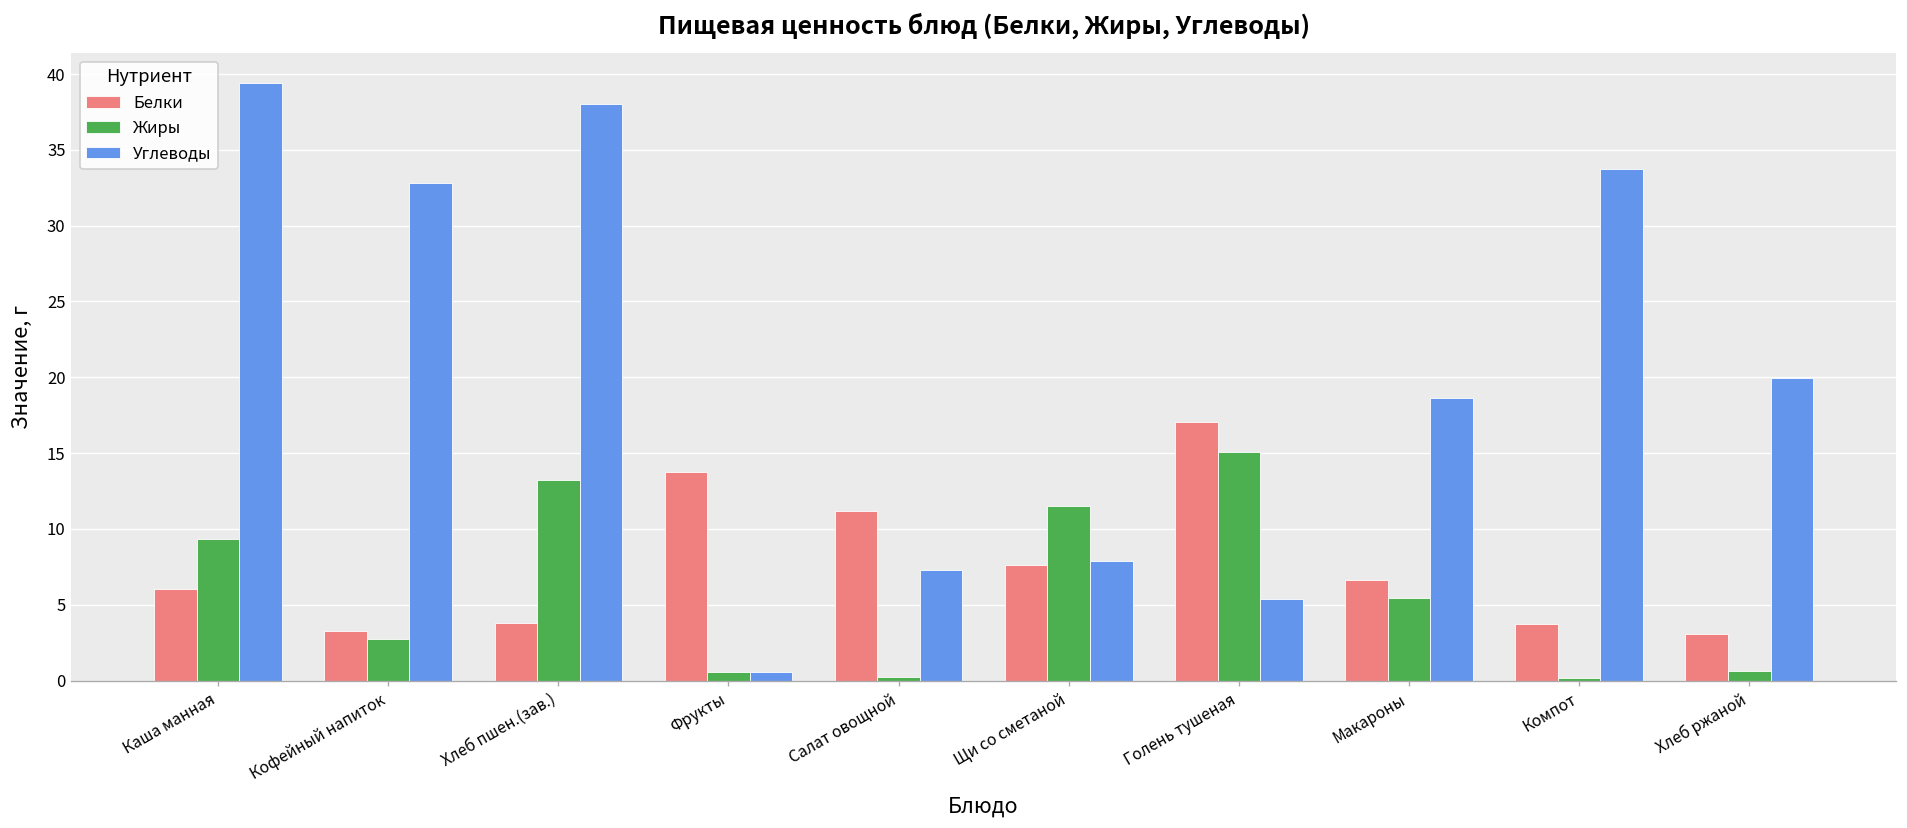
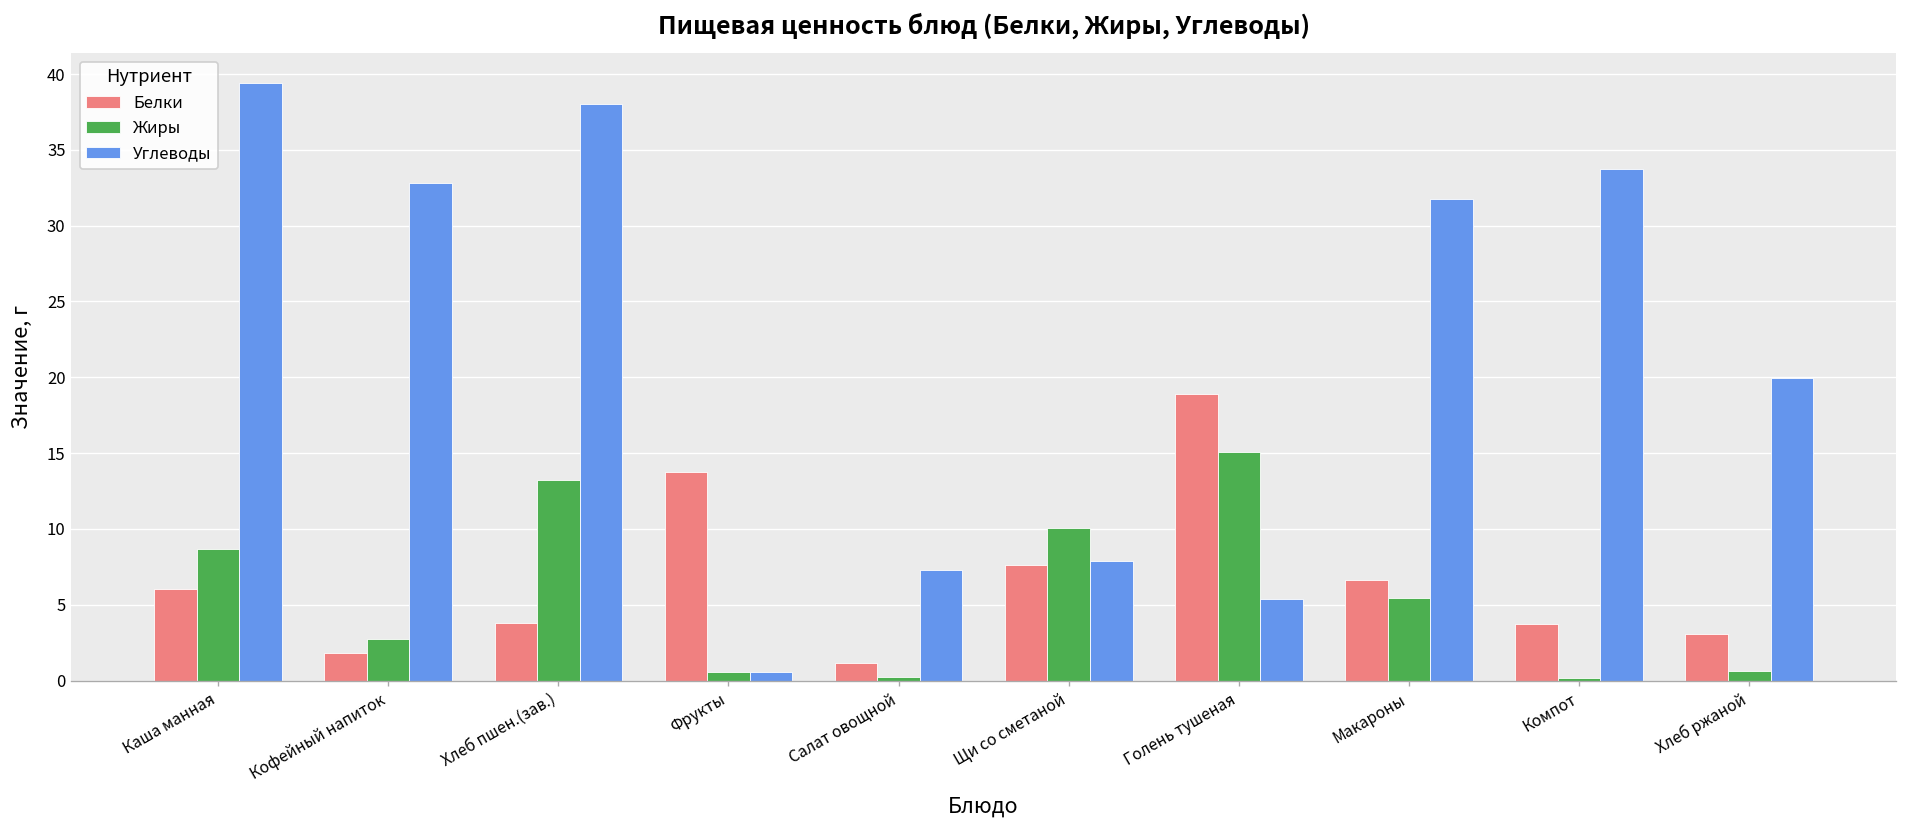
Жиры, Каша манная: 9.4 -> 8.7
Белки, Кофейный напиток: 3.3 -> 1.8
Белки, Салат овощной: 11.2 -> 1.2
Жиры, Щи со сметаной: 11.5 -> 10.1
Белки, Голень тушеная: 17.0 -> 18.9
Углеводы, Макароны: 18.6 -> 31.7
